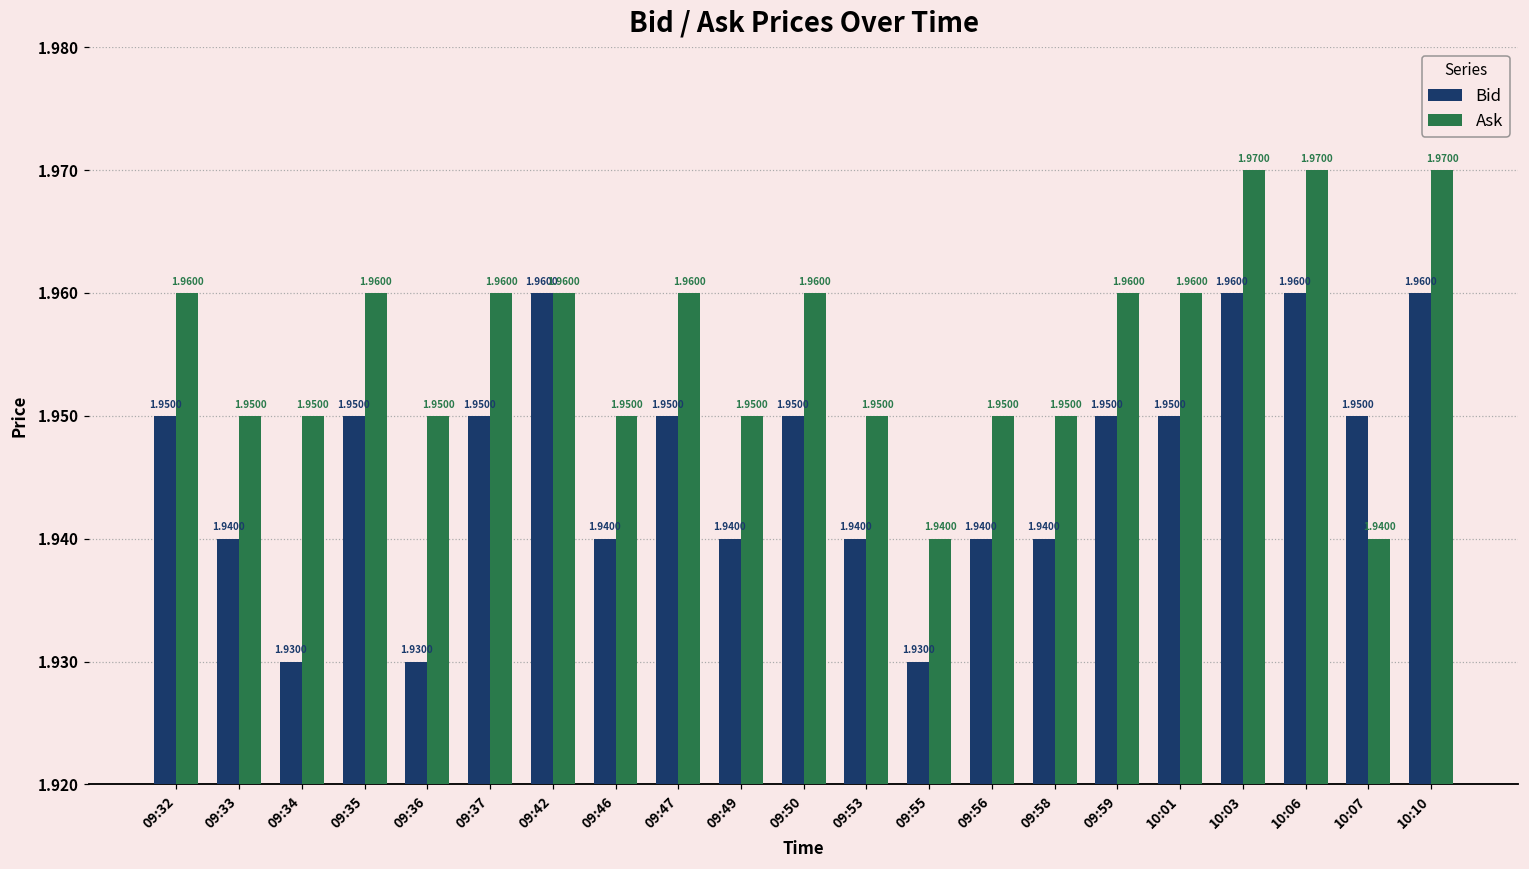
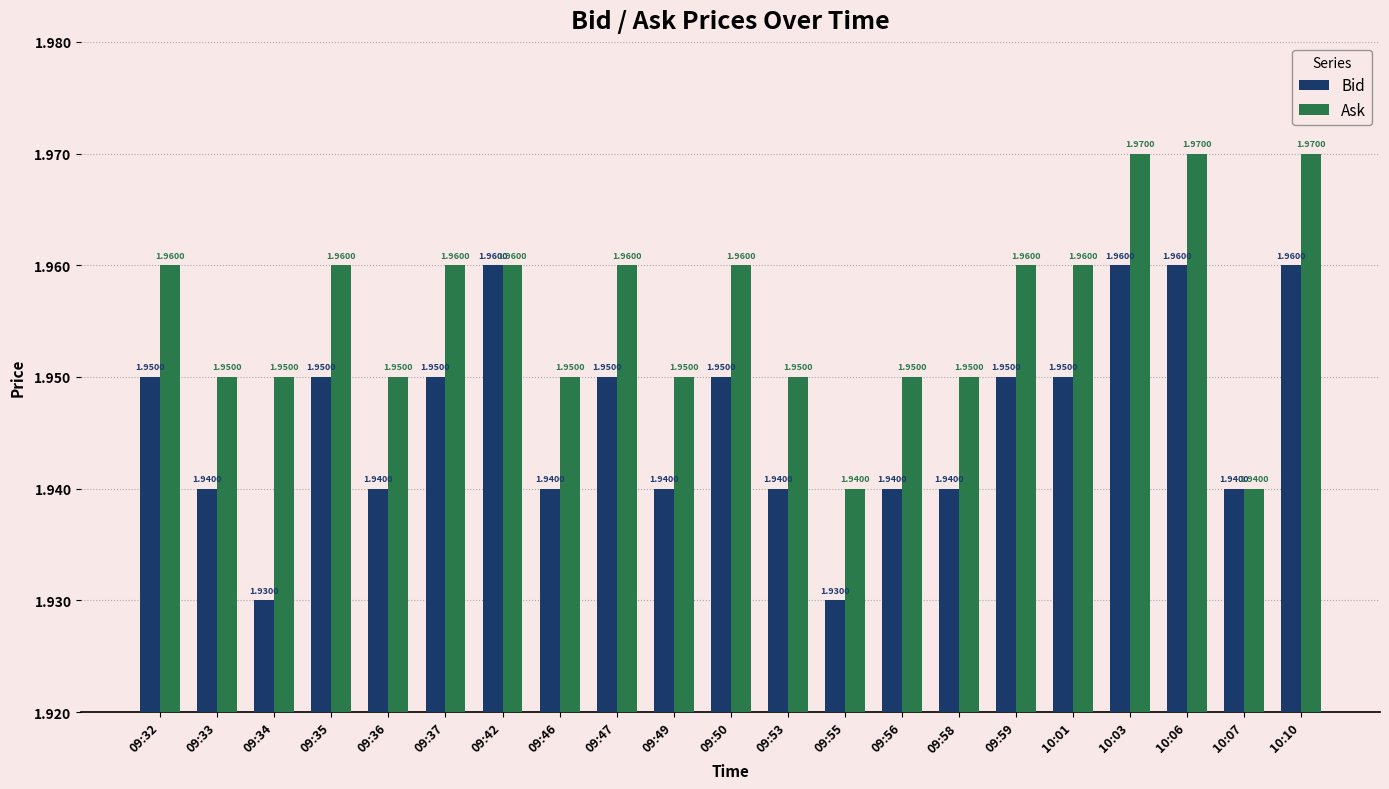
Bid, 09:36: 1.9300 -> 1.9400
Bid, 10:07: 1.9500 -> 1.9400
